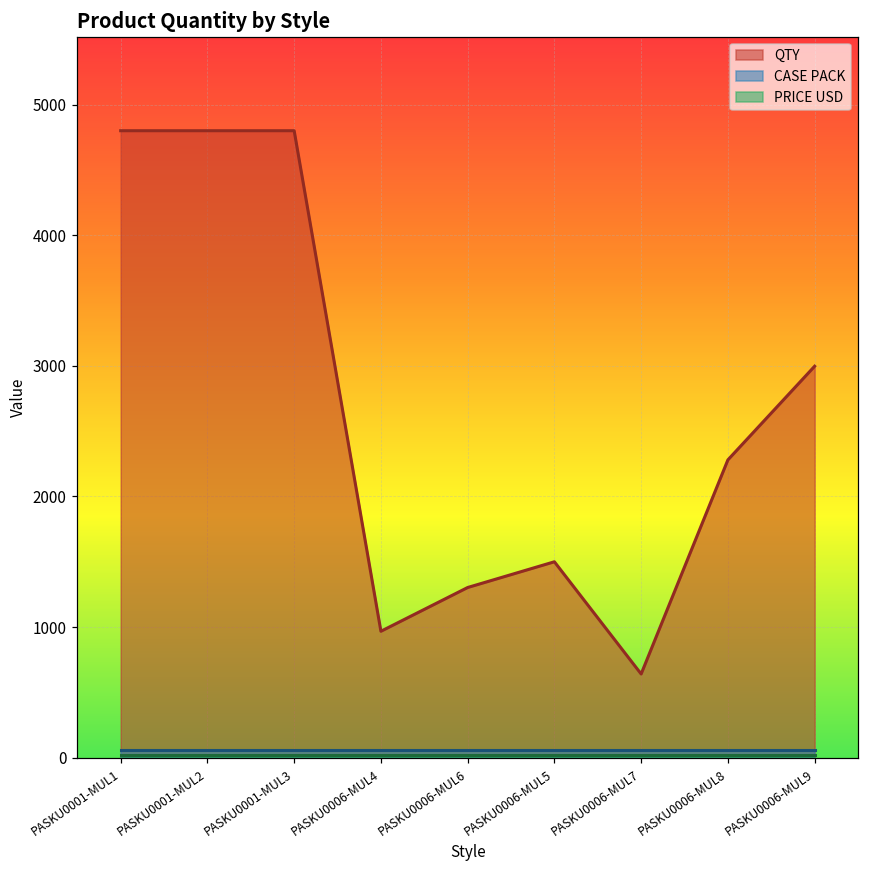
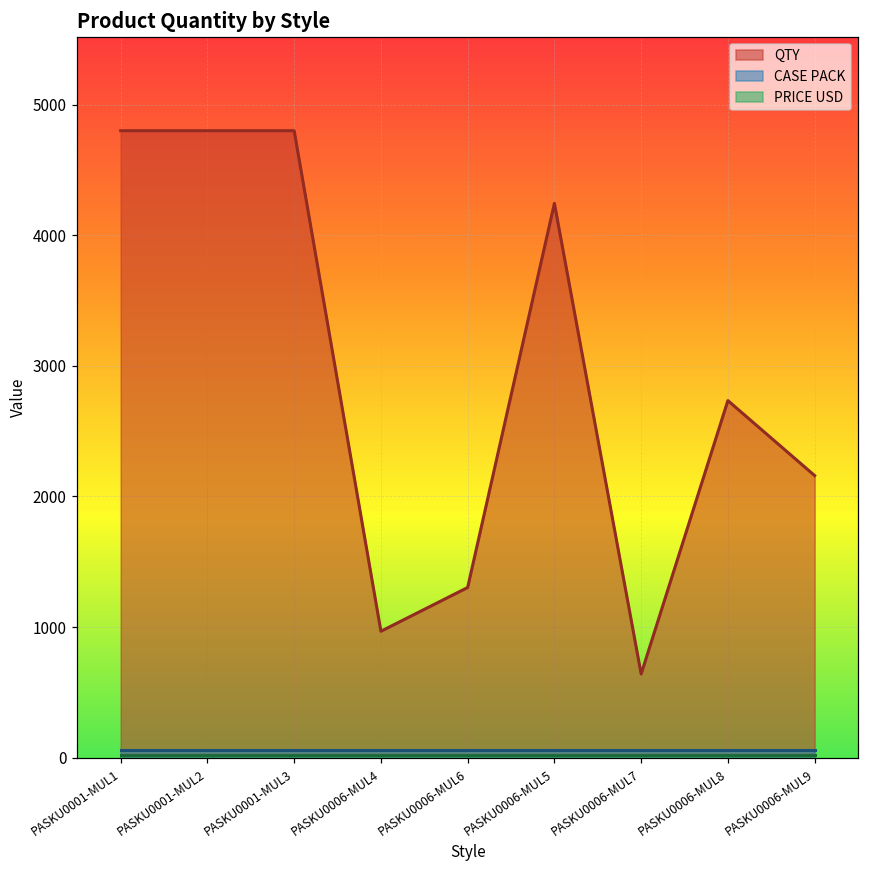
QTY, PASKU0006-MUL5: 1500 -> 4240
QTY, PASKU0006-MUL8: 2280 -> 2730
QTY, PASKU0006-MUL9: 3000 -> 2160
